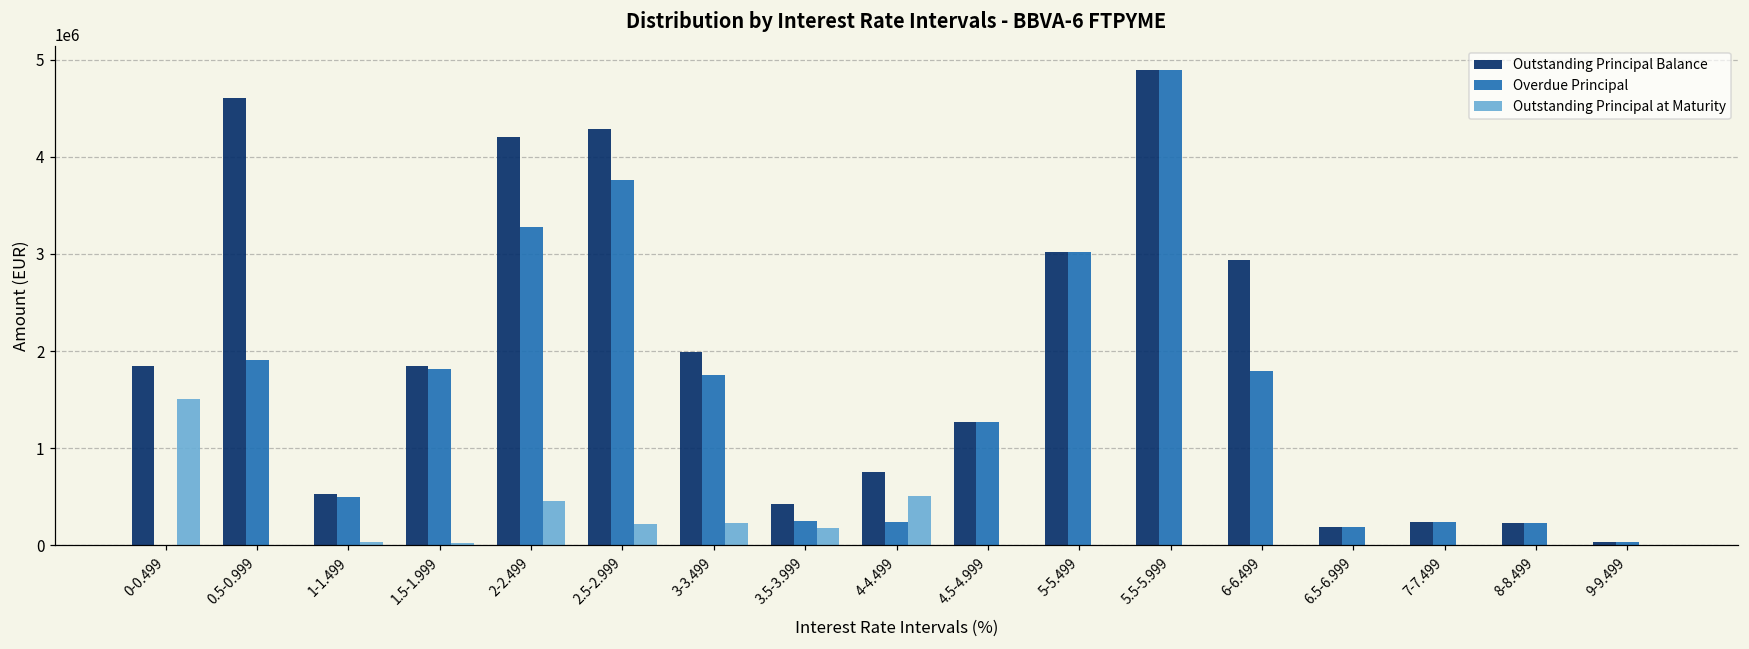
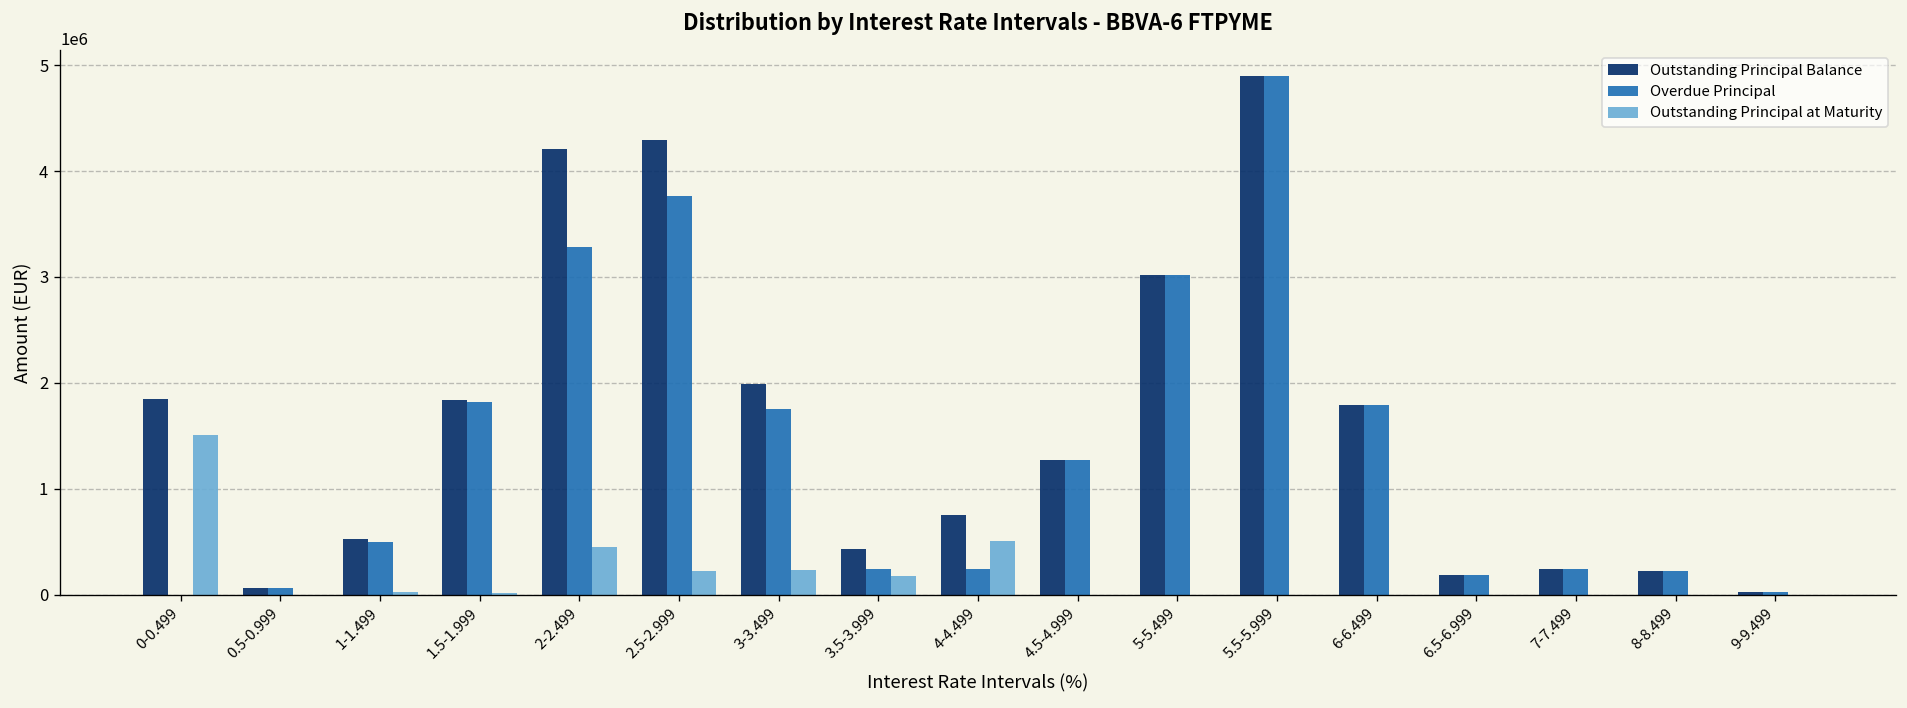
Outstanding Principal Balance, 0.5-0.999: 4600000 -> 100000
Overdue Principal, 0.5-0.999: 1900000 -> 100000
Outstanding Principal Balance, 6-6.499: 2900000 -> 1800000
